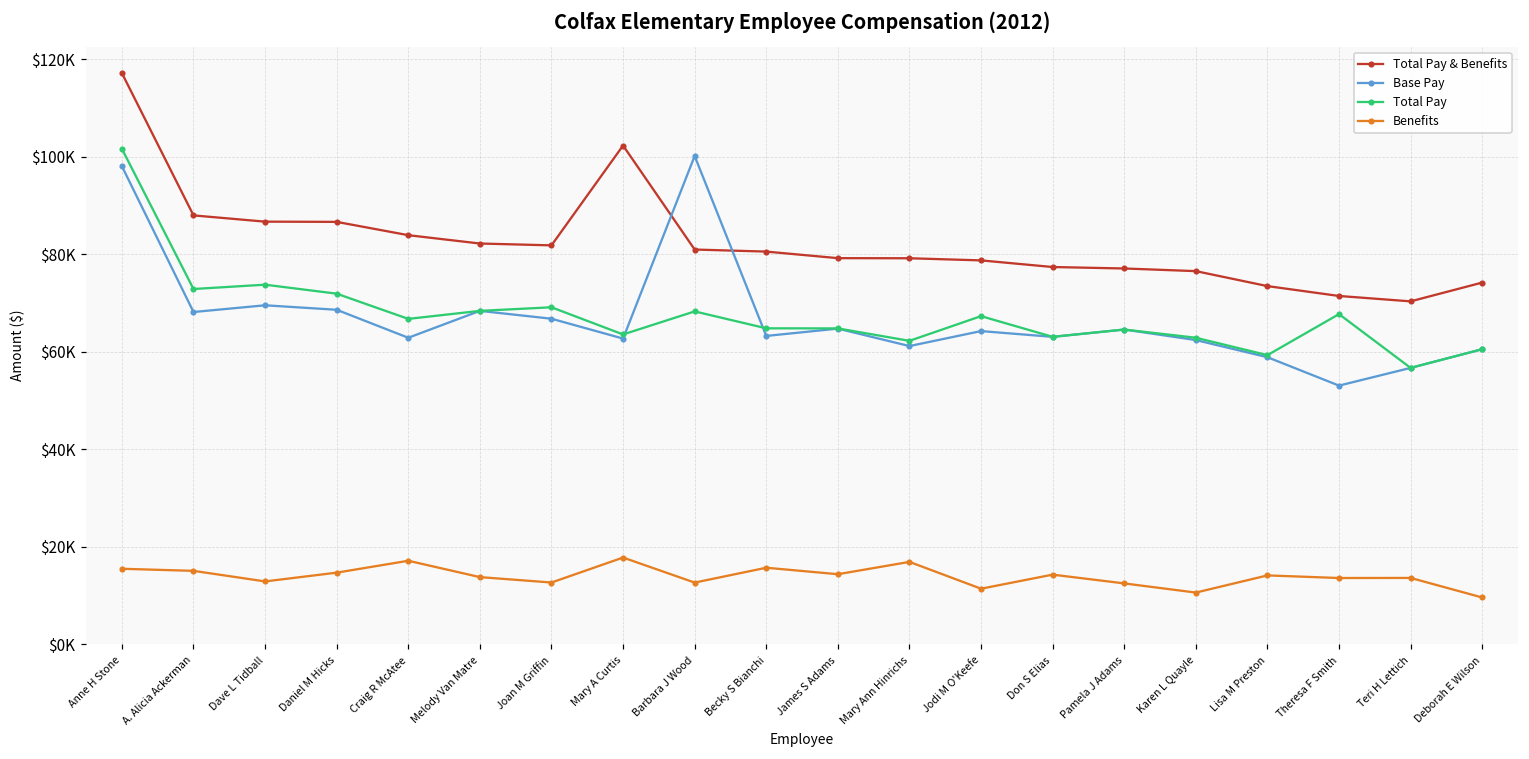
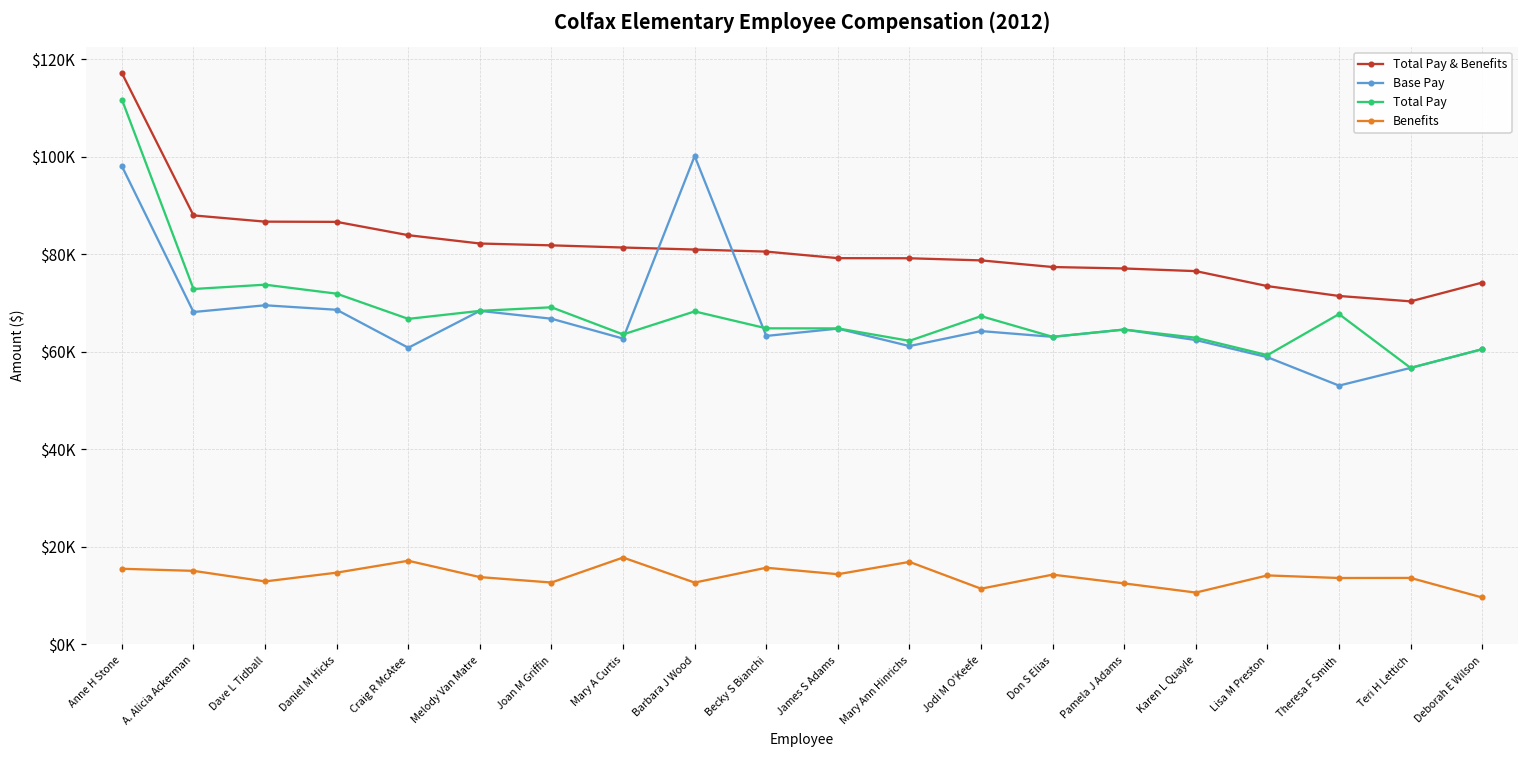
Total Pay, Anne H Stone: $102000 -> $112000
Base Pay, Craig R McAtee: $63000 -> $61000
Total Pay & Benefits, Mary A Curtis: $102000 -> $81000
